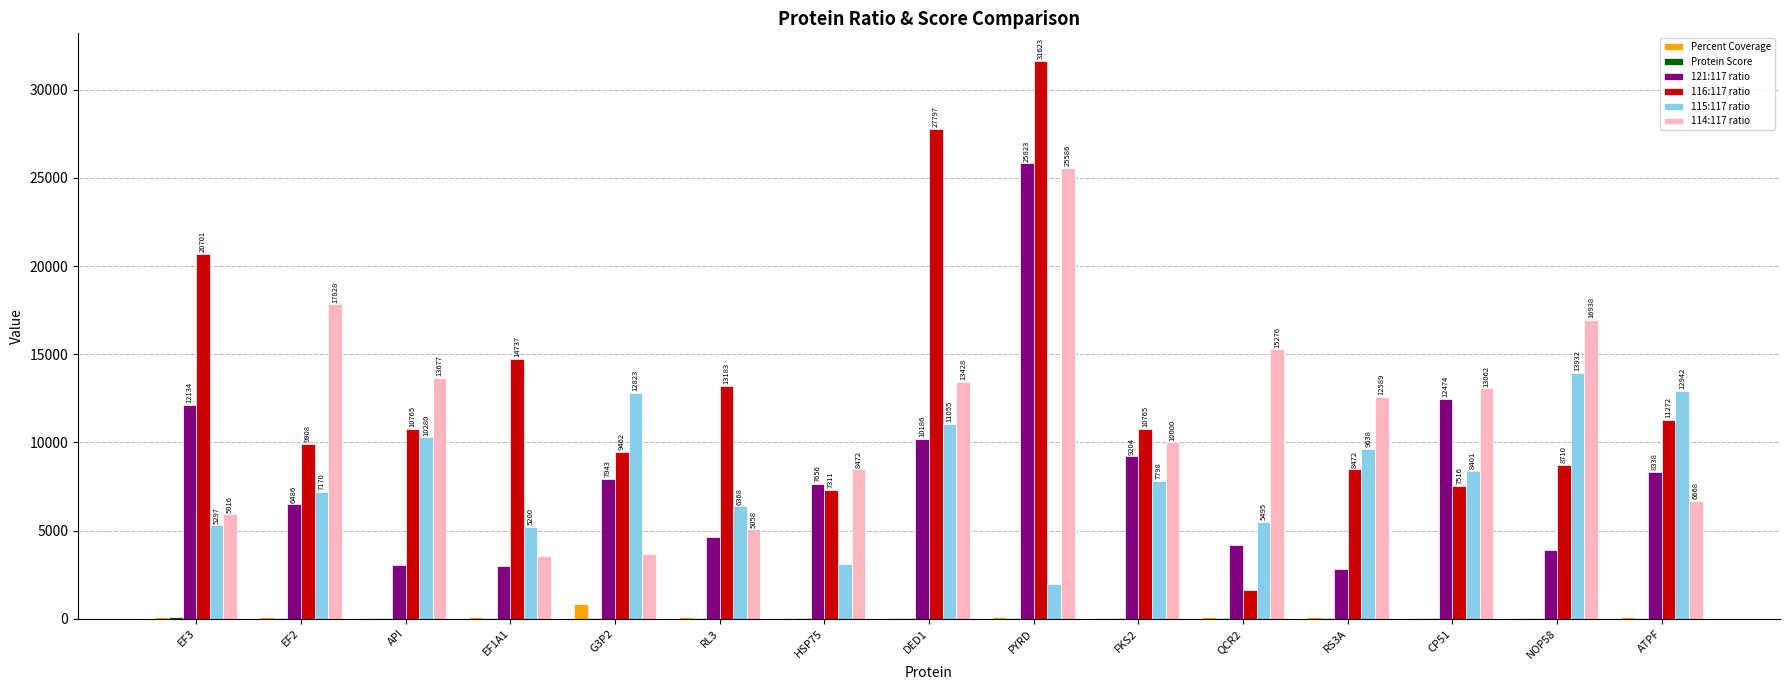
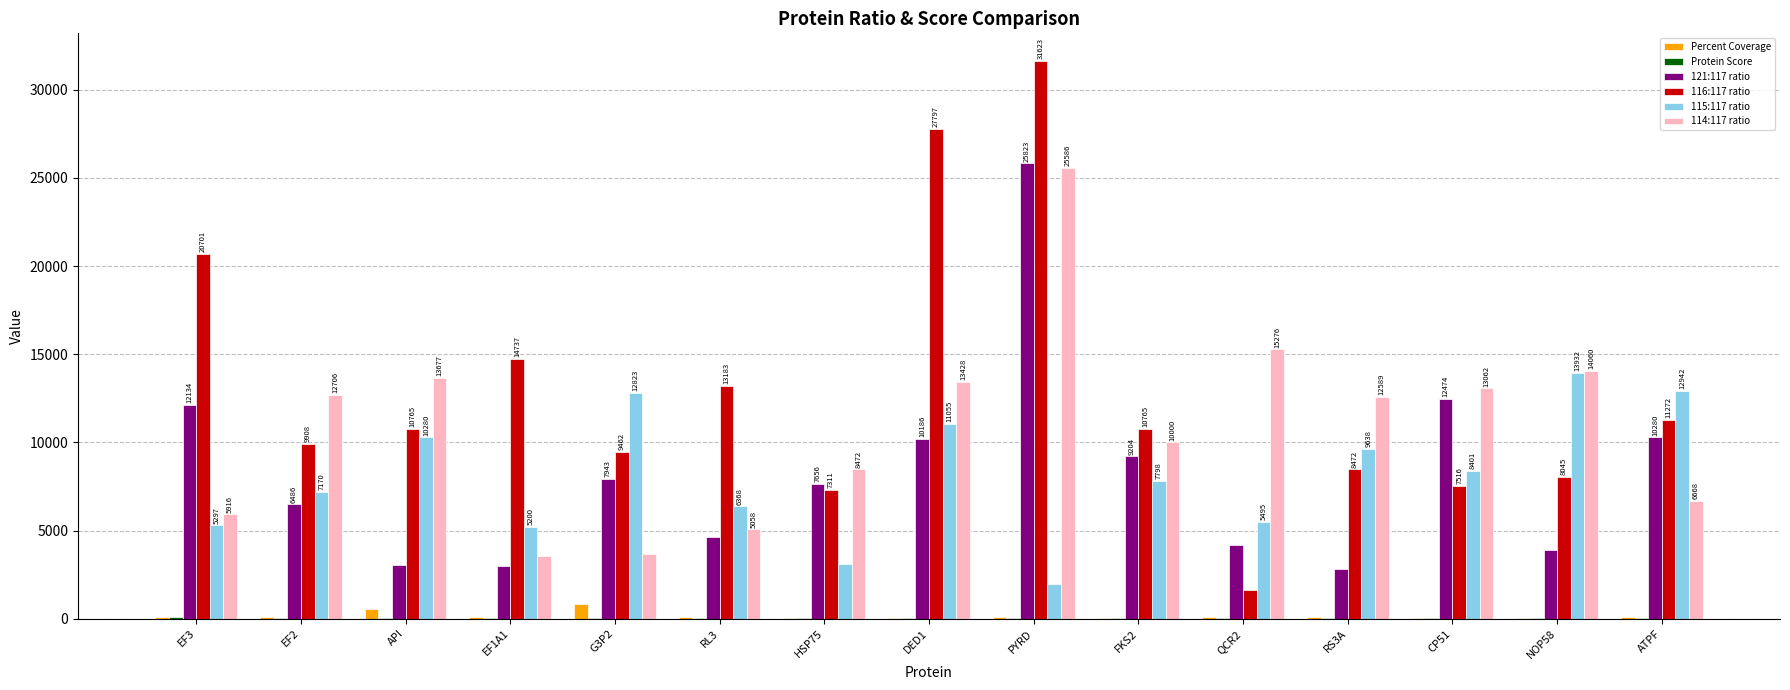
114:117 ratio, EF2: 17828 -> 12706
Percent Coverage, API: 0 -> 600
116:117 ratio, NOP58: 8710 -> 8045
114:117 ratio, NOP58: 16938 -> 14060
121:117 ratio, ATPF: 8338 -> 10280
